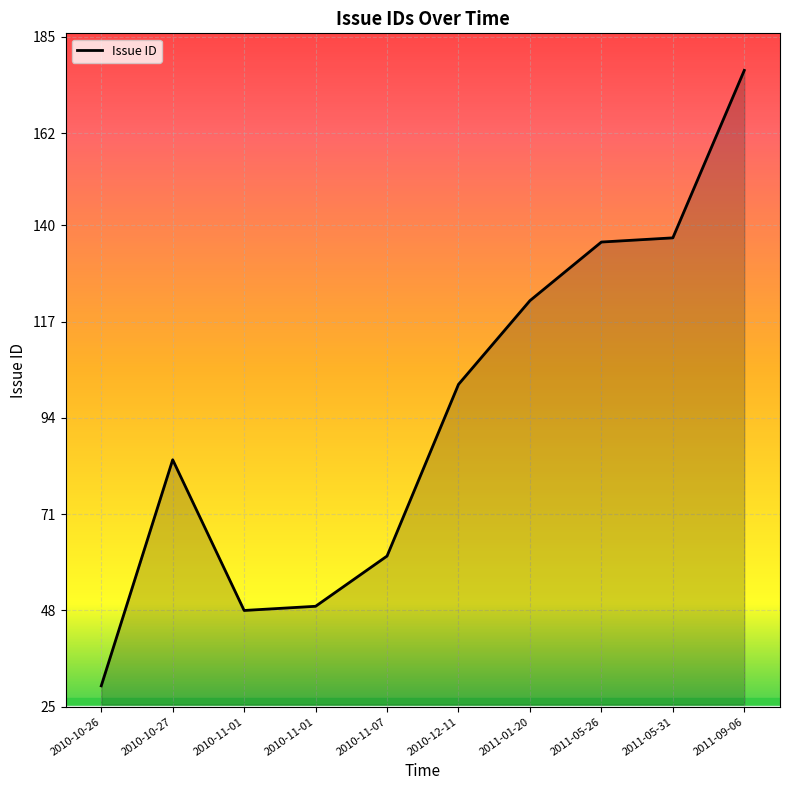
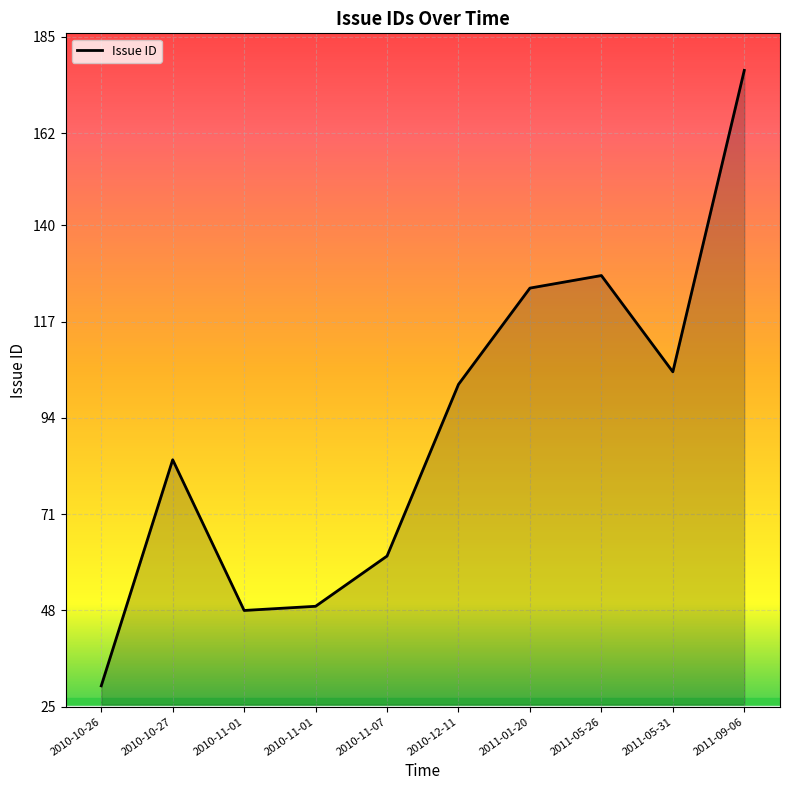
2011-01-20: 122 -> 125
2011-05-26: 136 -> 128
2011-05-31: 137 -> 105
